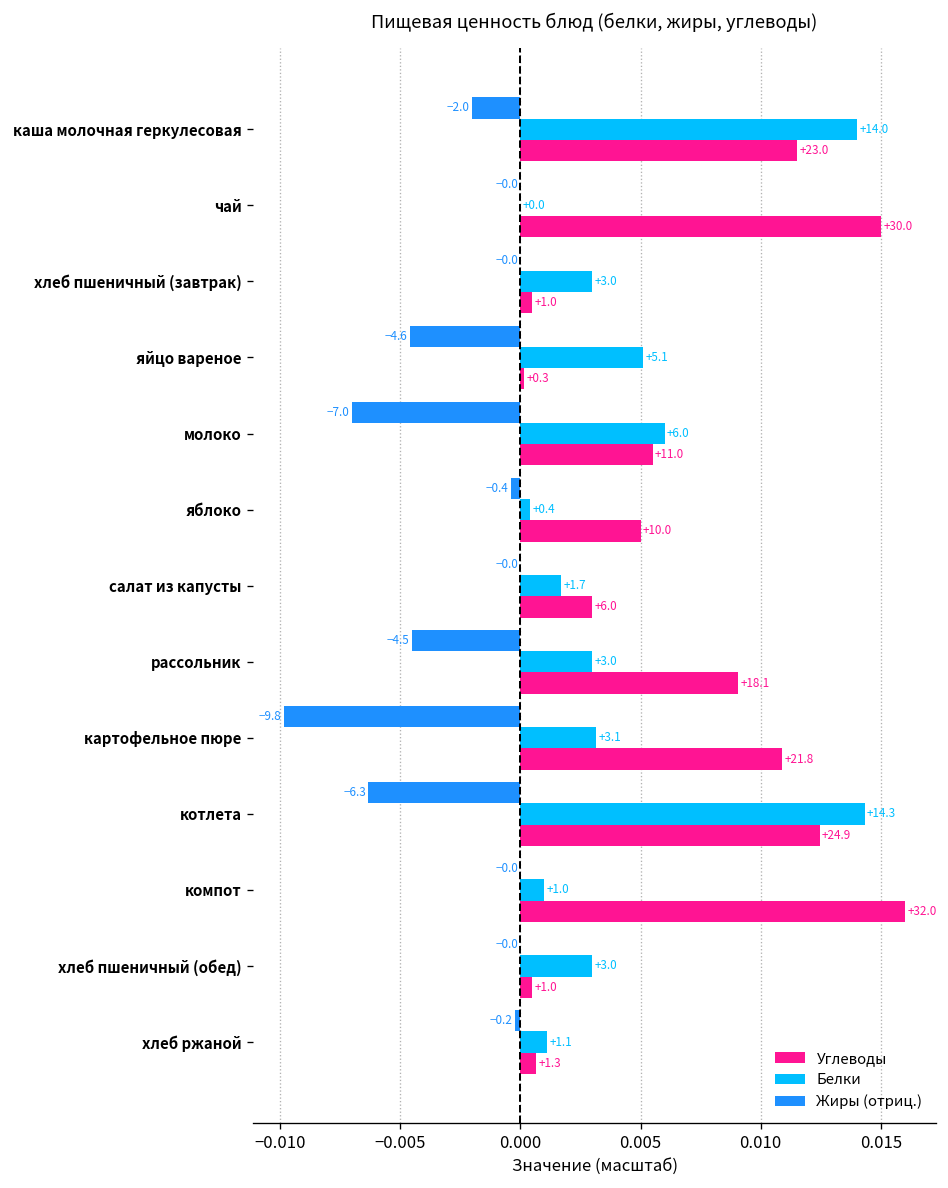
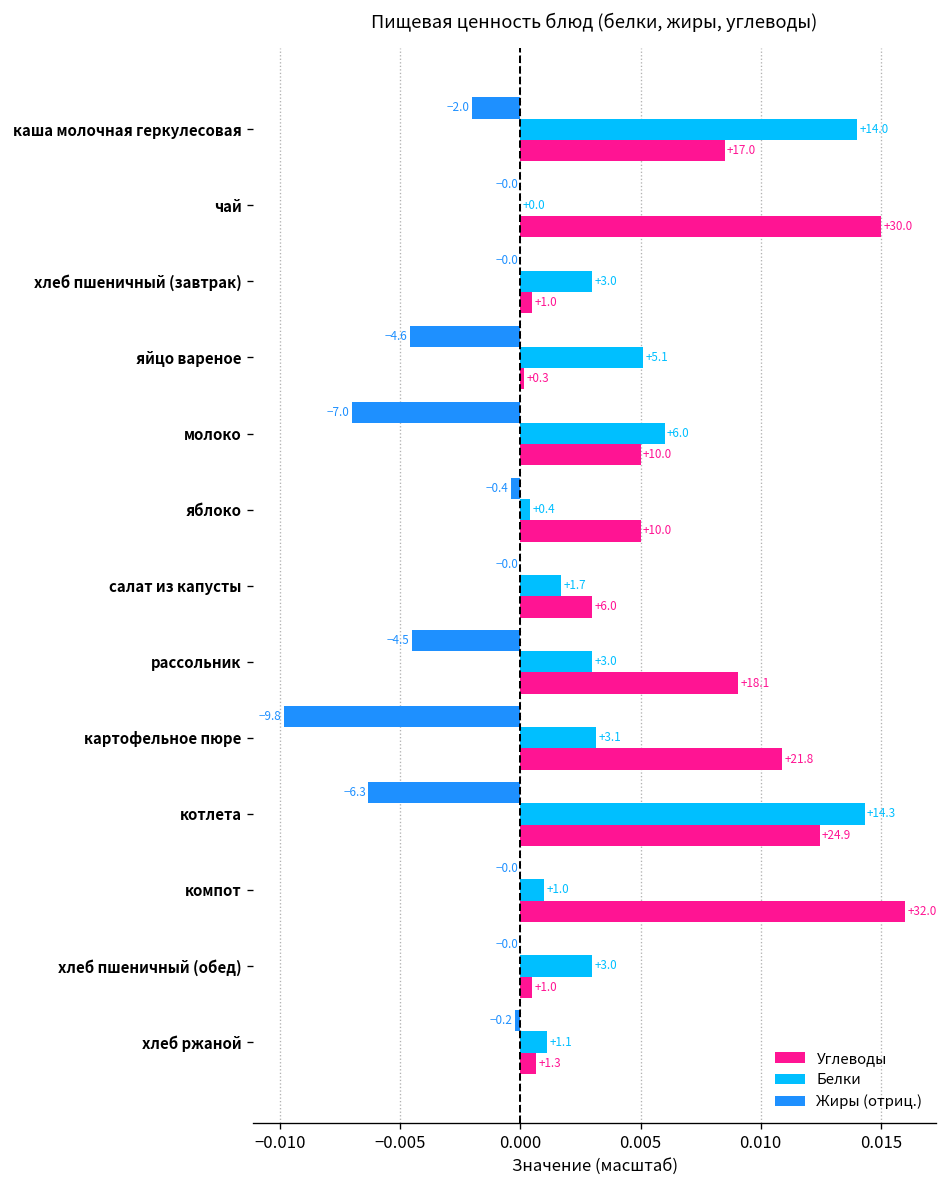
Углеводы, каша молочная геркулесовая: +23.0 -> +17.0
Углеводы, молоко: +11.0 -> +10.0
